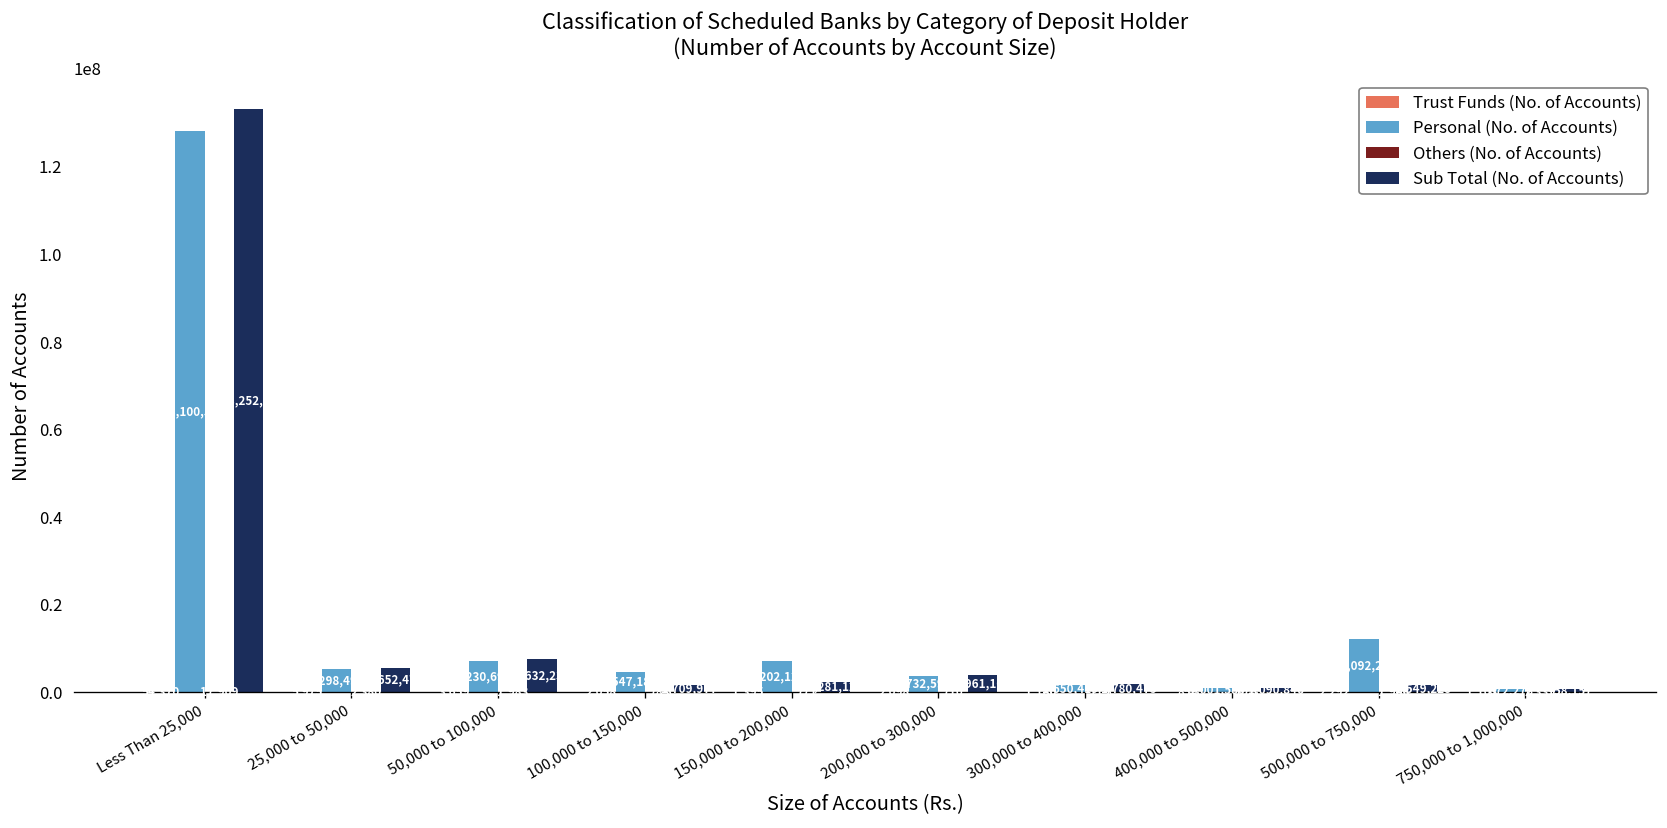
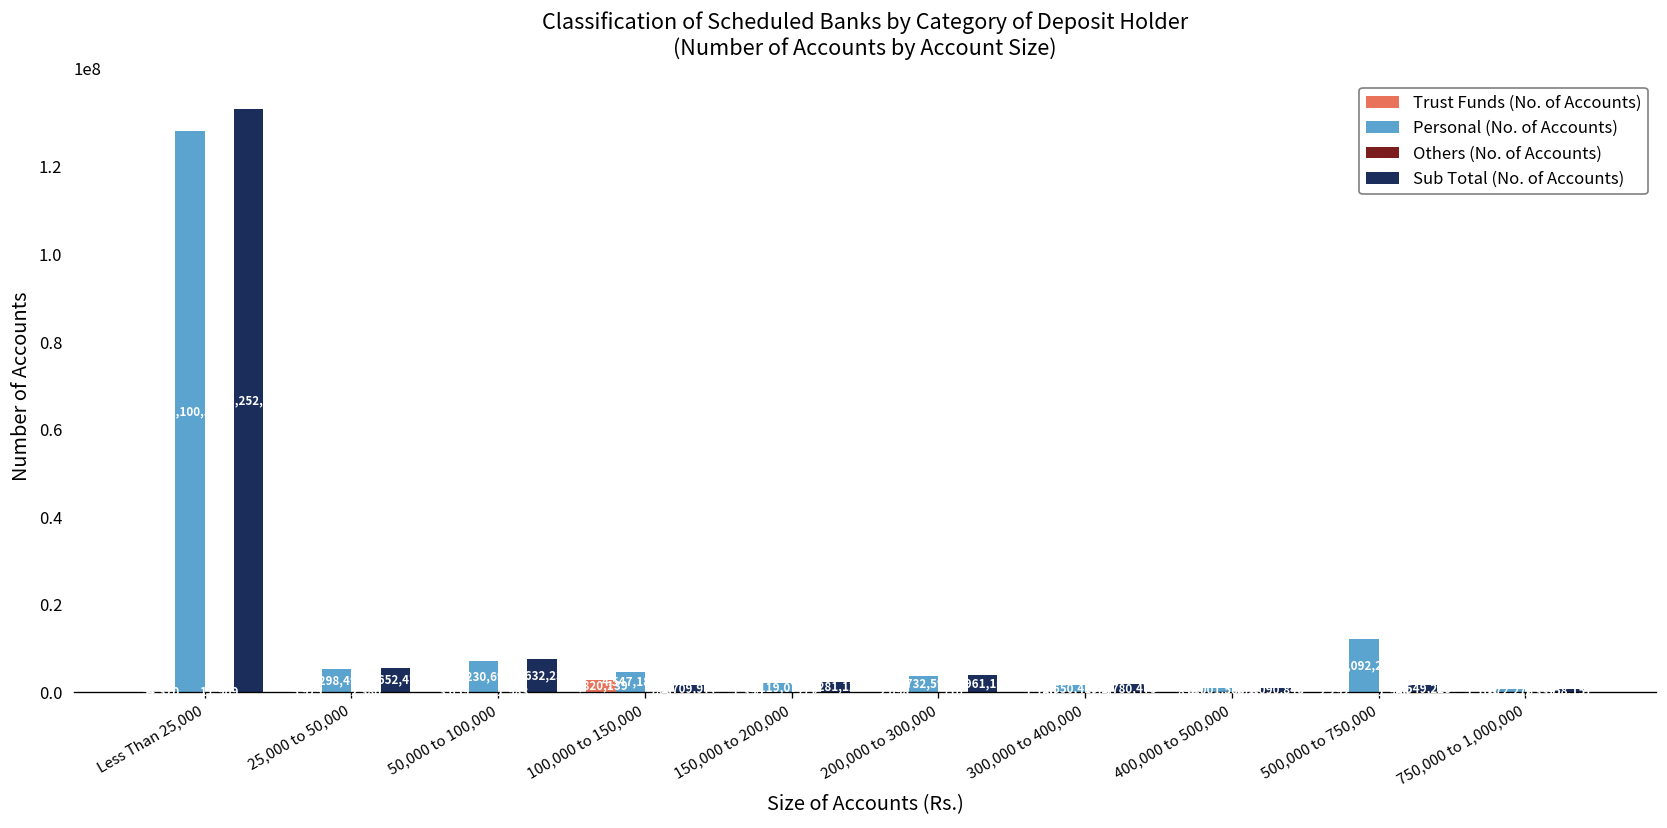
Trust Funds (No. of Accounts), 100,000 to 150,000: 0 -> 3000000
Personal (No. of Accounts), 150,000 to 200,000: 7000000 -> 2000000
